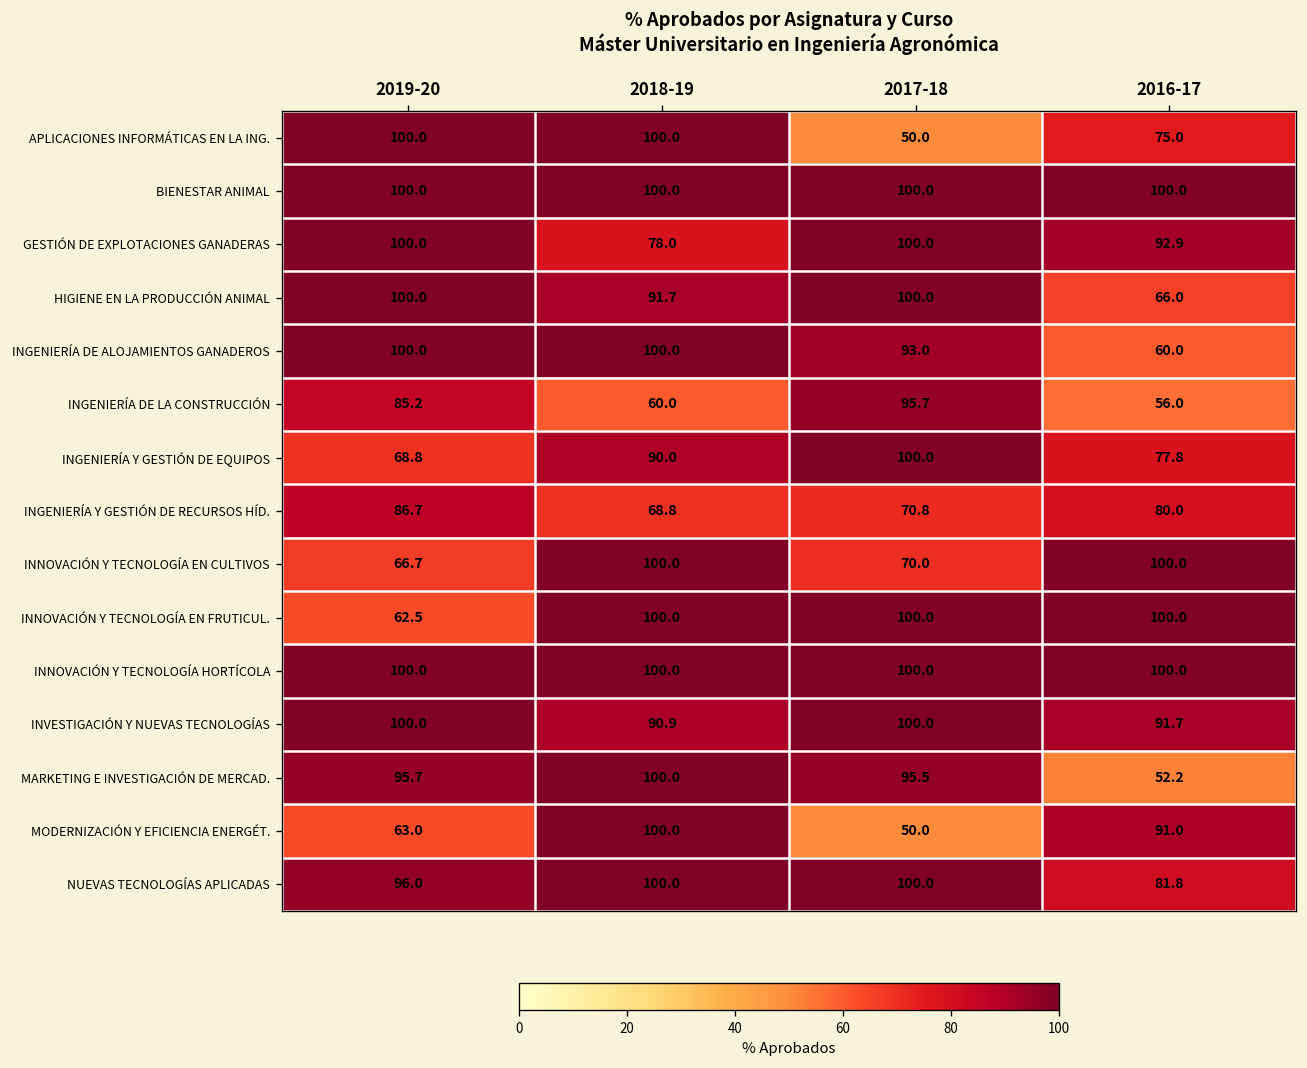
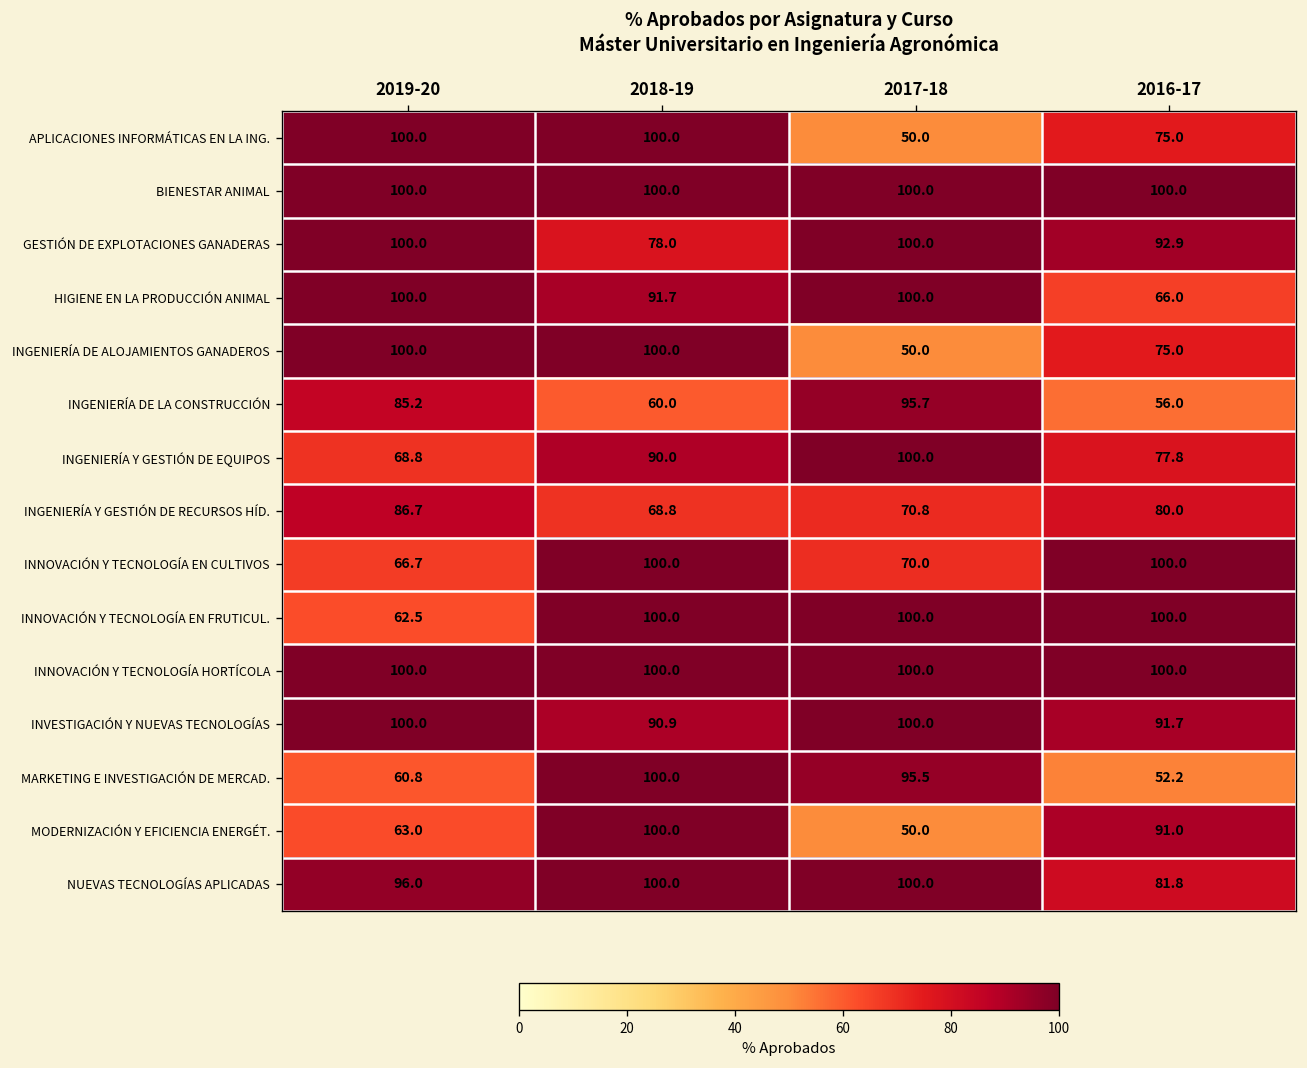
INGENIERÍA DE ALOJAMIENTOS GANADEROS, 2017-18: 93.0 -> 50.0
INGENIERÍA DE ALOJAMIENTOS GANADEROS, 2016-17: 60.0 -> 75.0
MARKETING E INVESTIGACIÓN DE MERCAD., 2019-20: 95.7 -> 60.8
